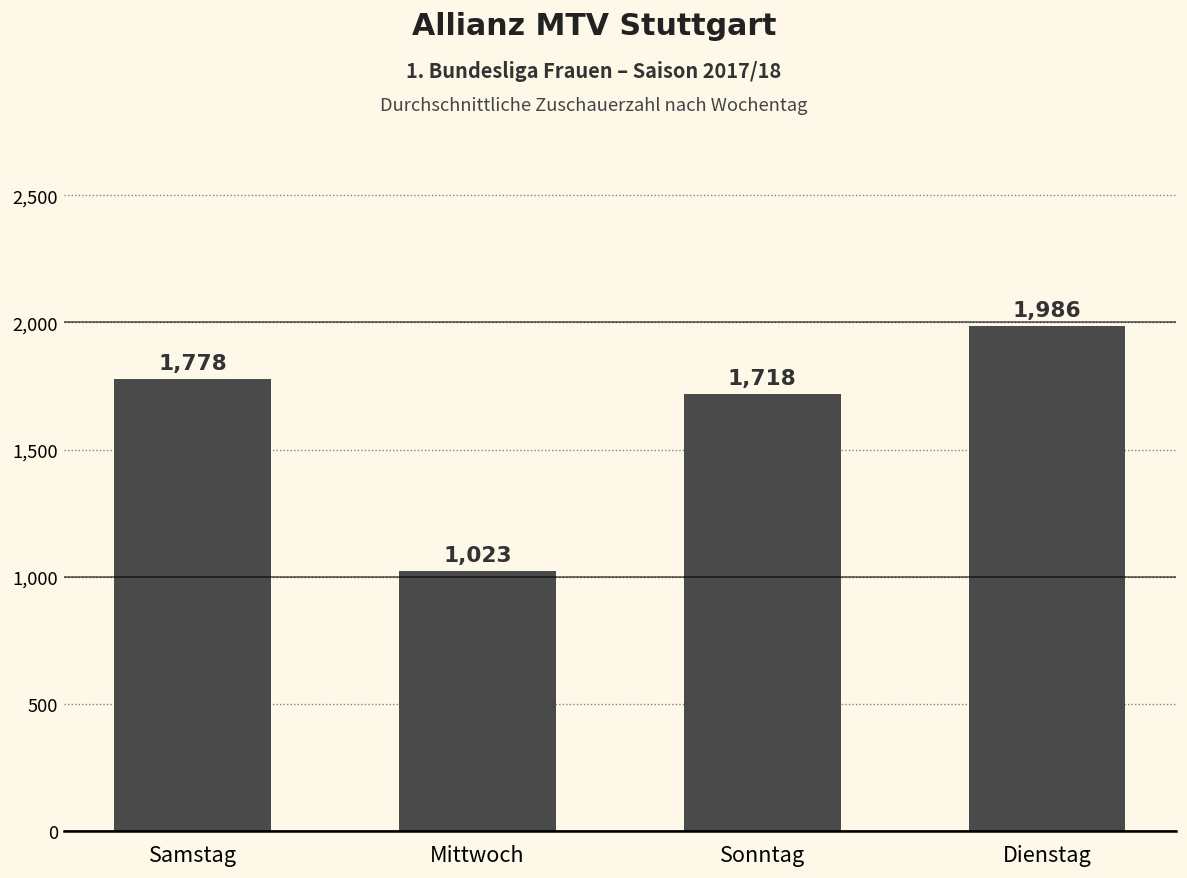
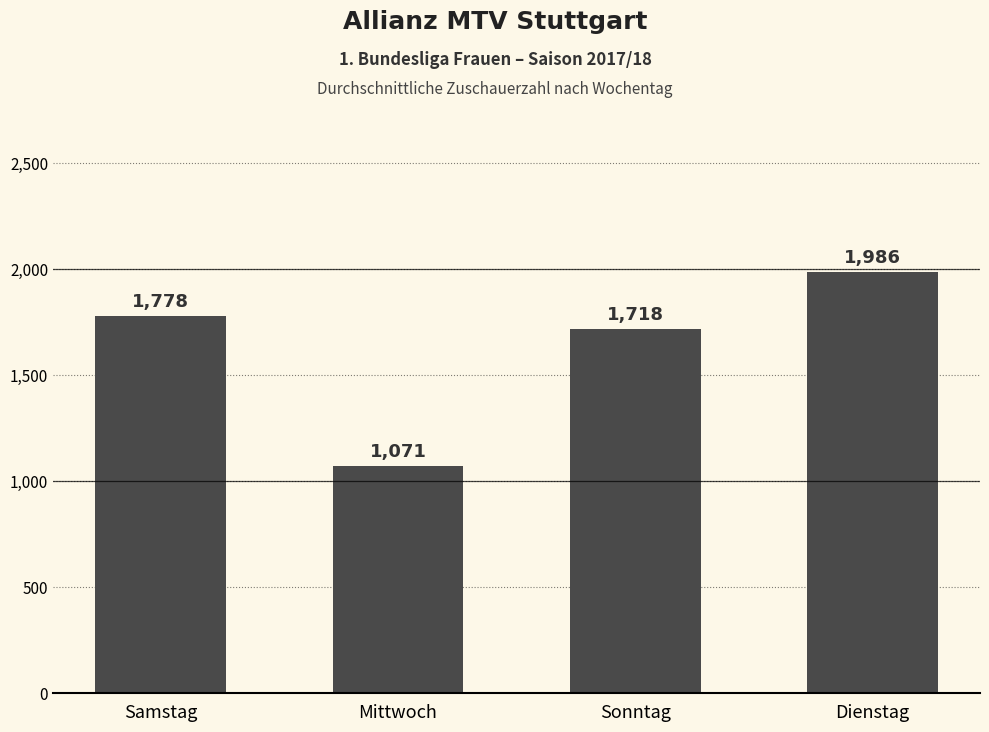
Mittwoch: 1,023 -> 1,071
